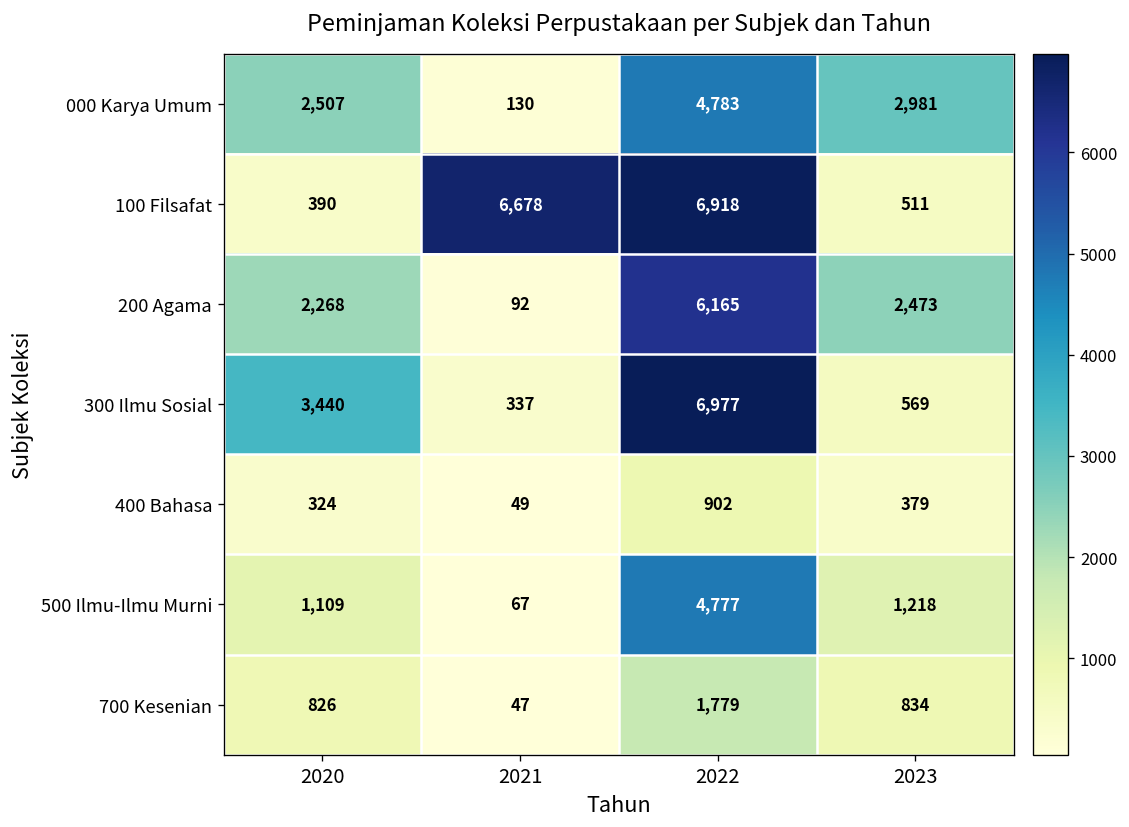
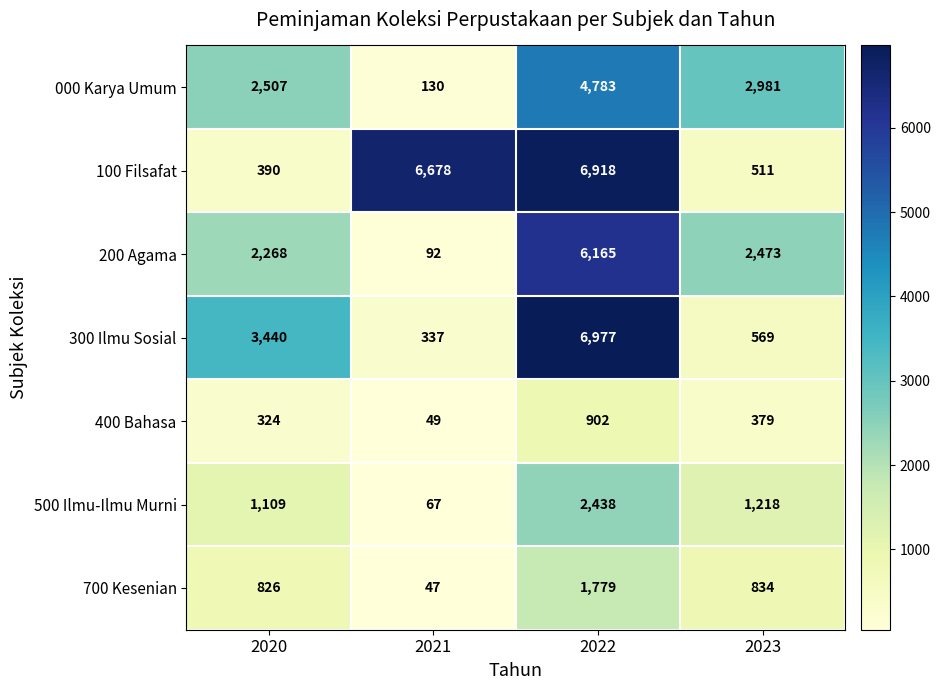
500 Ilmu-Ilmu Murni, 2022: 4,777 -> 2,438
